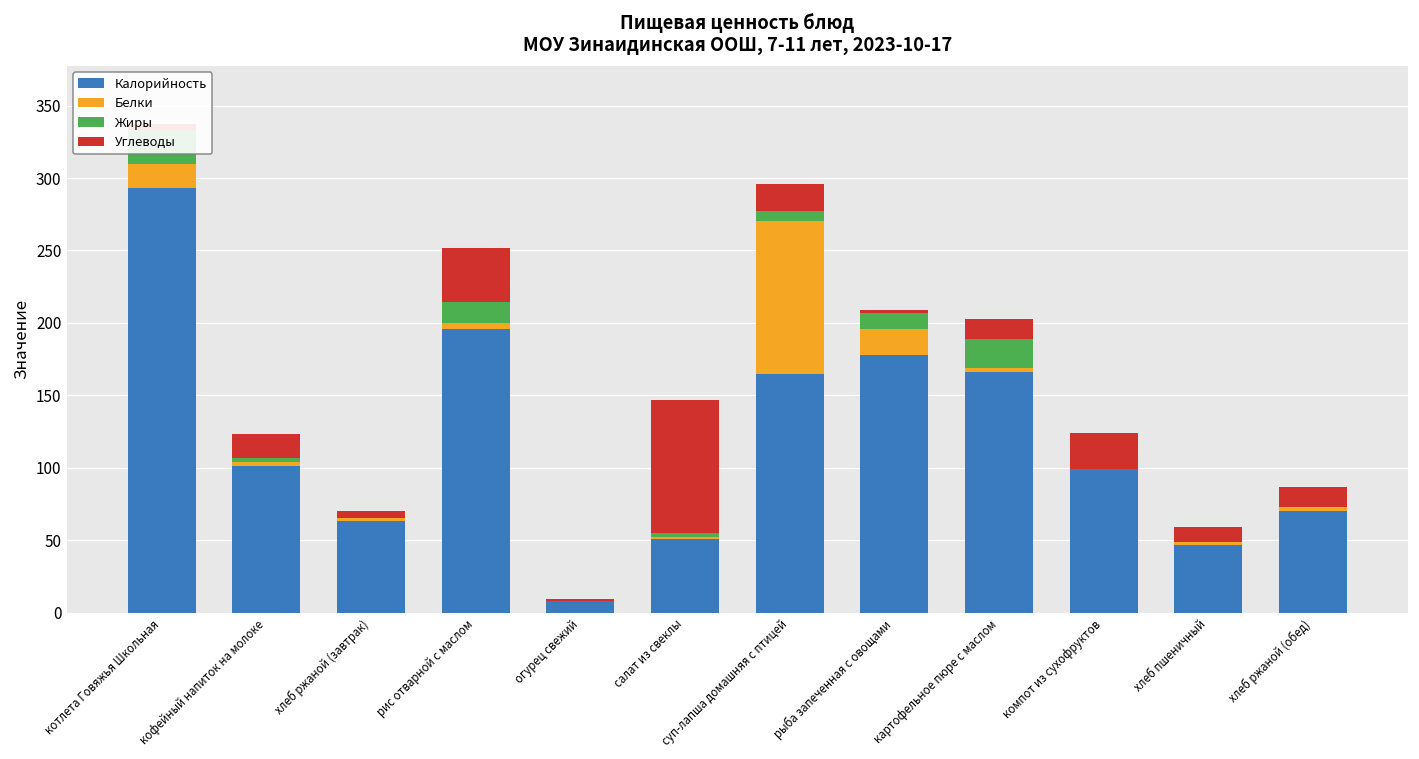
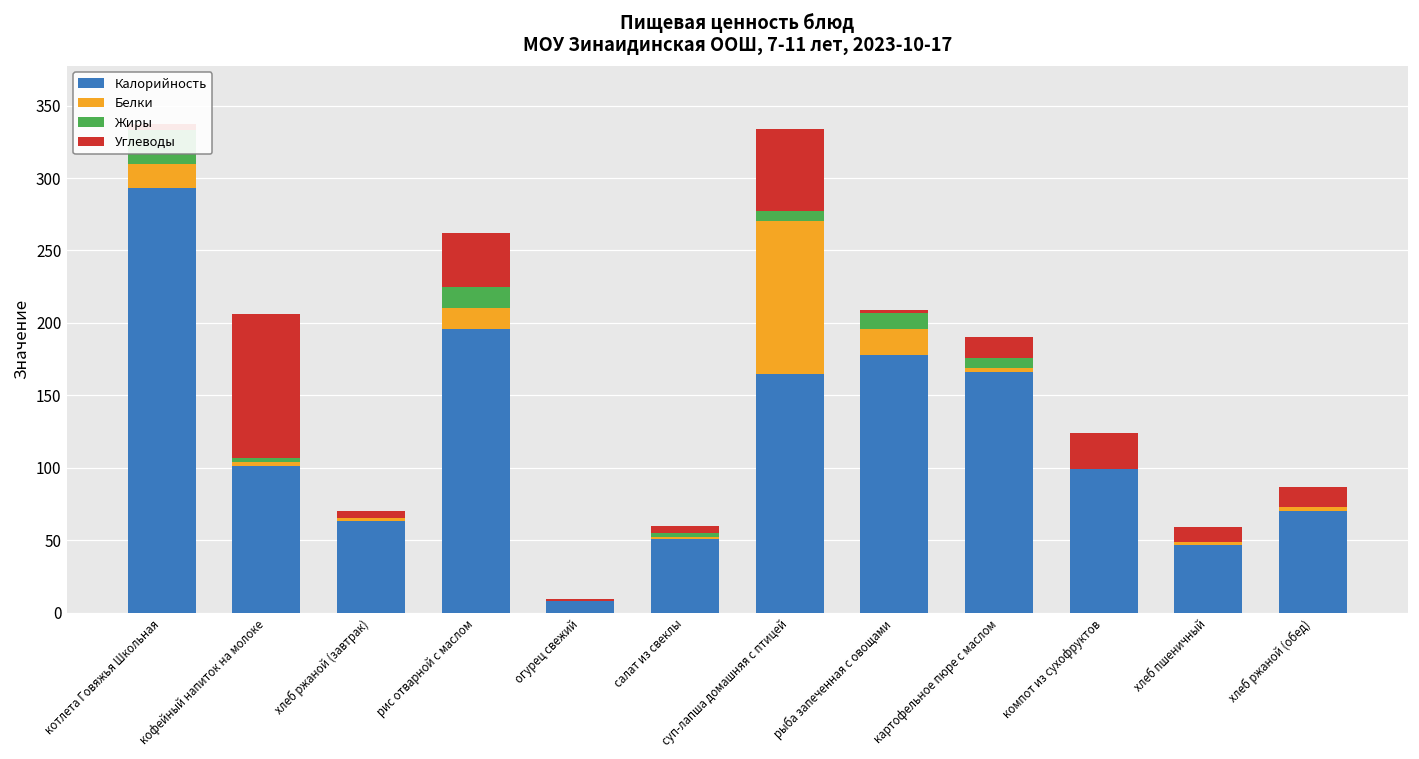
Углеводы, кофейный напиток на молоке: 16 -> 99
Белки, рис отварной с маслом: 4 -> 14
Углеводы, салат из свеклы: 92 -> 5
Углеводы, суп-лапша домашняя с птицей: 19 -> 57
Жиры, картофельное пюре с маслом: 20 -> 7
